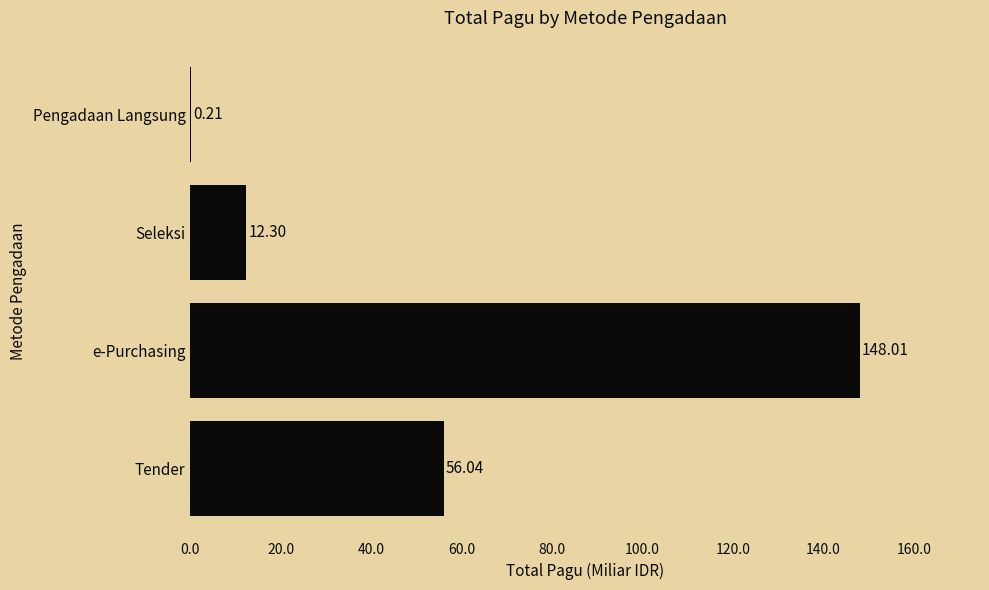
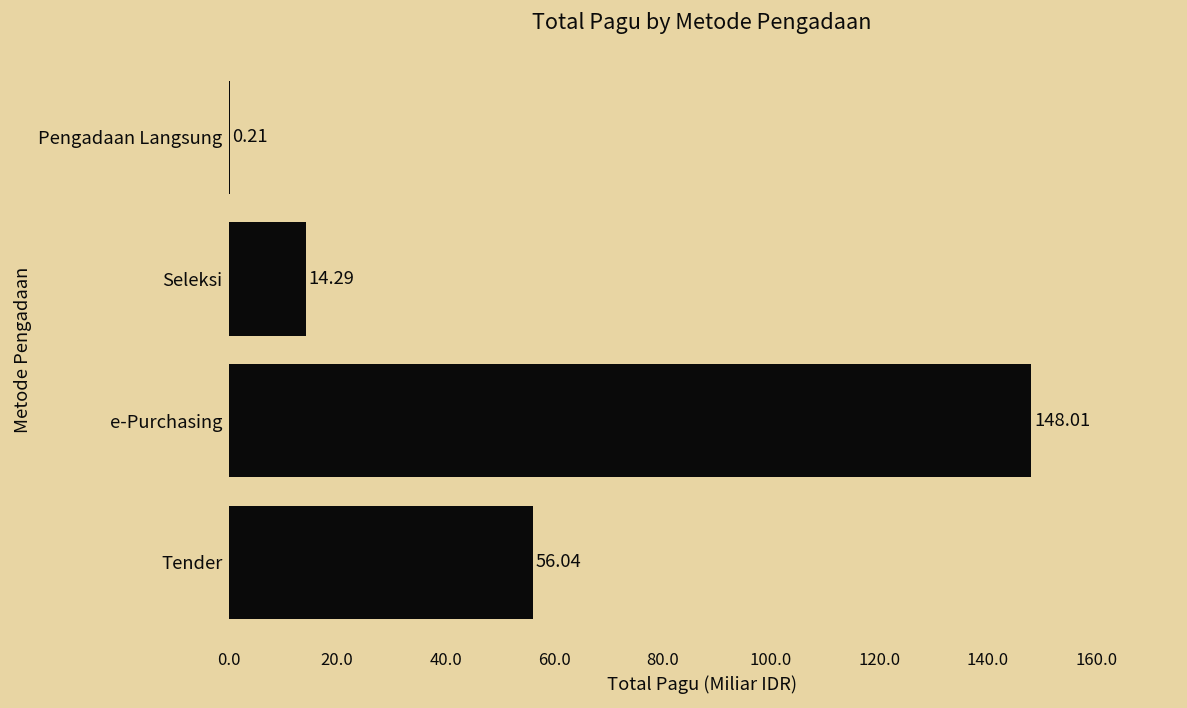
Seleksi: 12.30 -> 14.29
